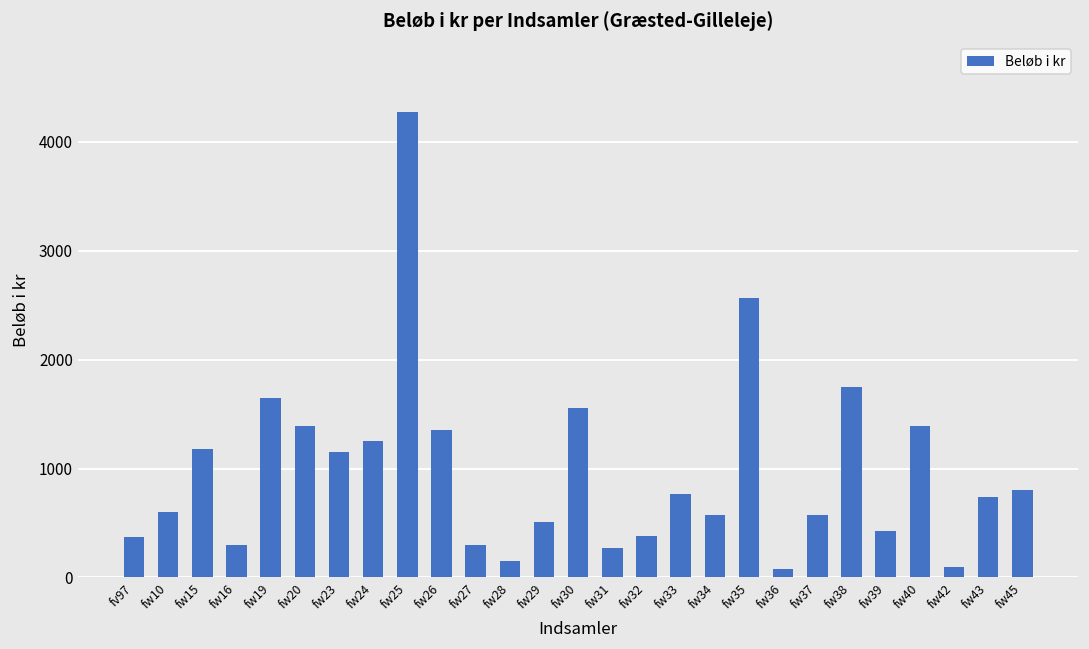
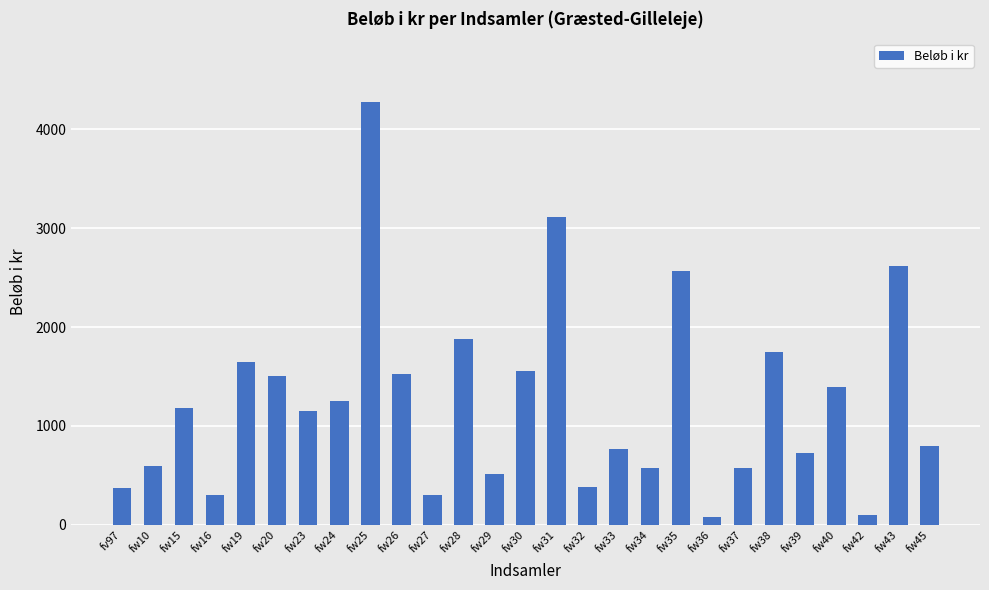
fw20: 1400 -> 1500
fw26: 1400 -> 1500
fw28: 200 -> 1900
fw31: 300 -> 3100
fw39: 400 -> 700
fw43: 700 -> 2600
